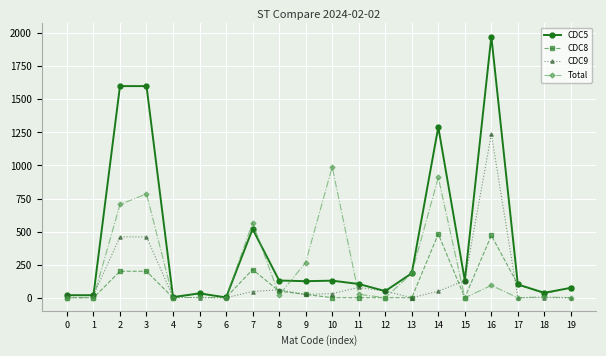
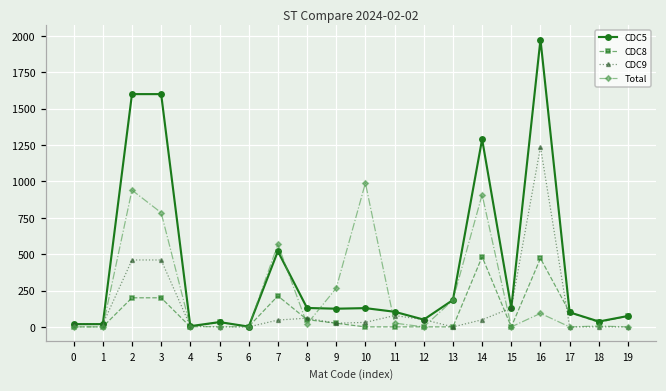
Total, 2: 710 -> 940
